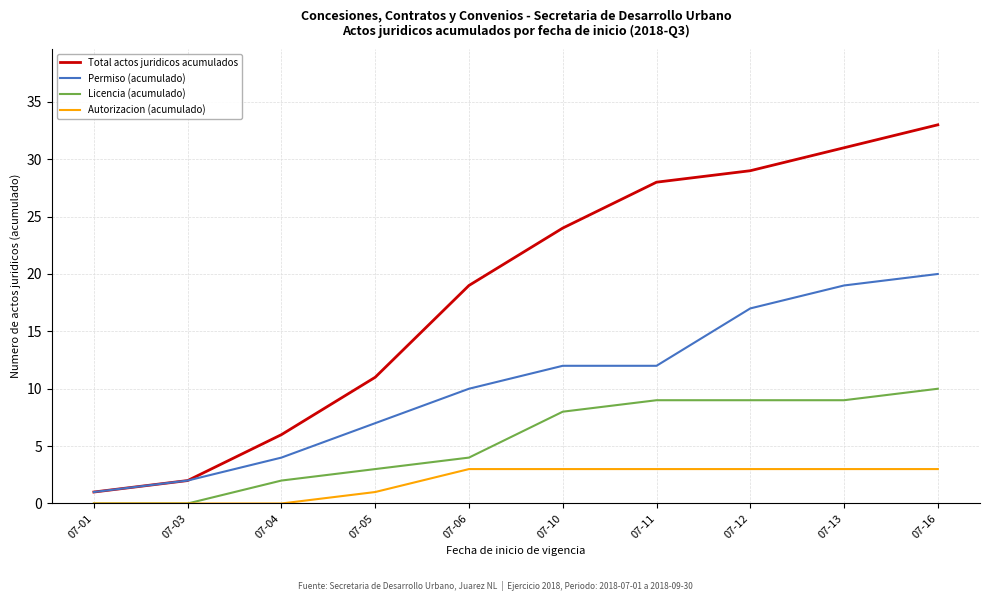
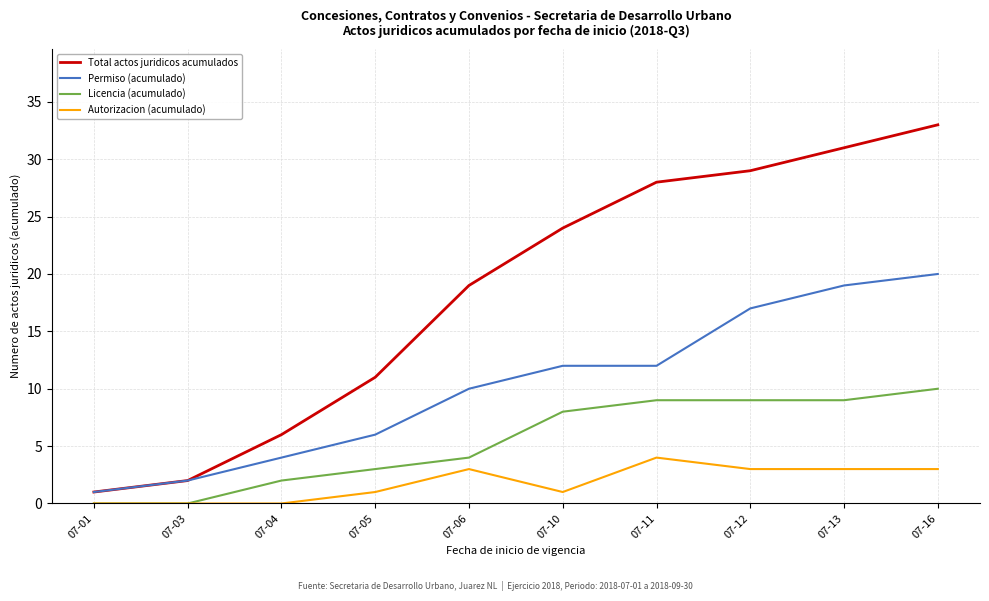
Permiso (acumulado), 07-05: 7 -> 6
Autorizacion (acumulado), 07-10: 3 -> 1
Autorizacion (acumulado), 07-11: 3 -> 4
